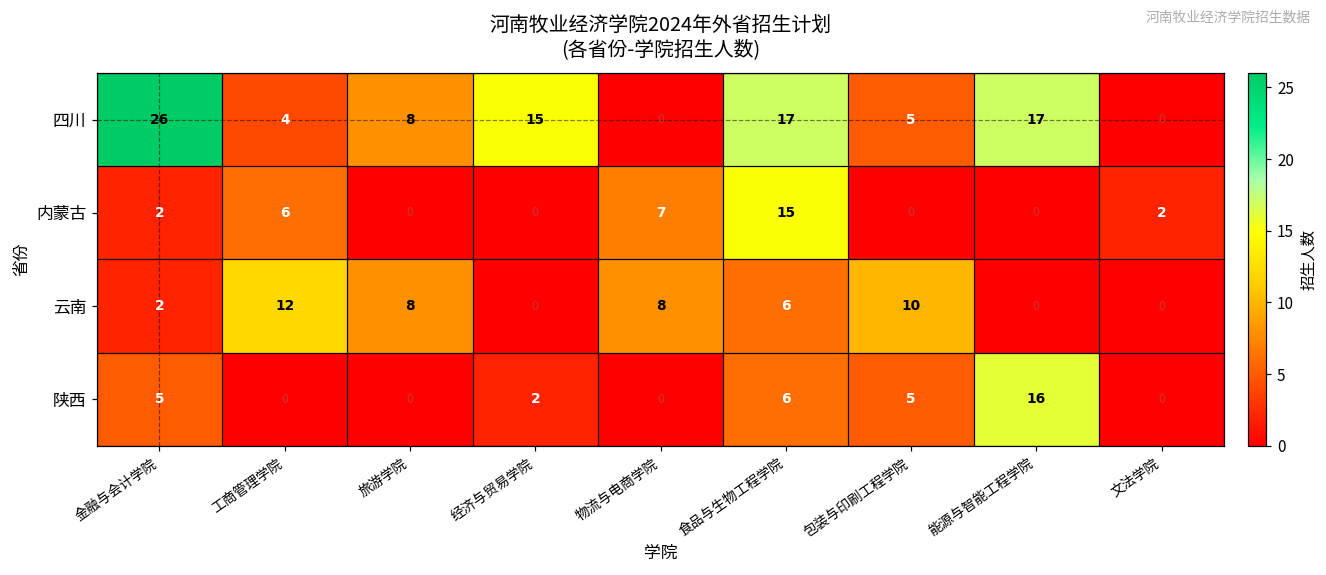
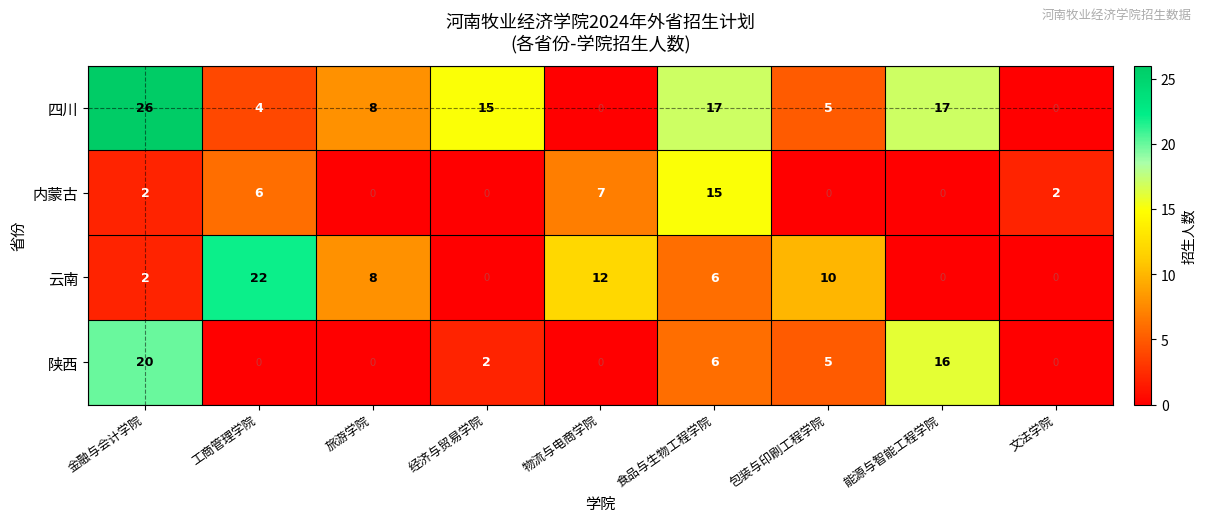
云南, 工商管理学院: 12 -> 22
云南, 物流与电商学院: 8 -> 12
陕西, 金融与会计学院: 5 -> 20
